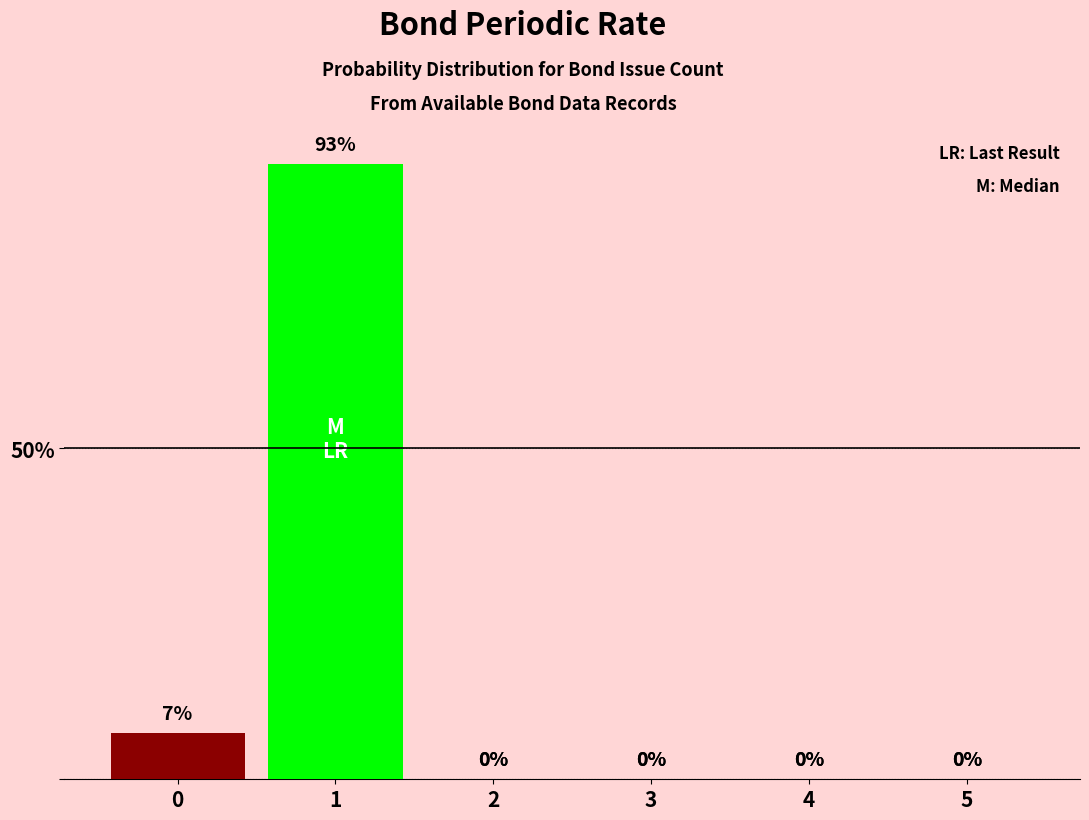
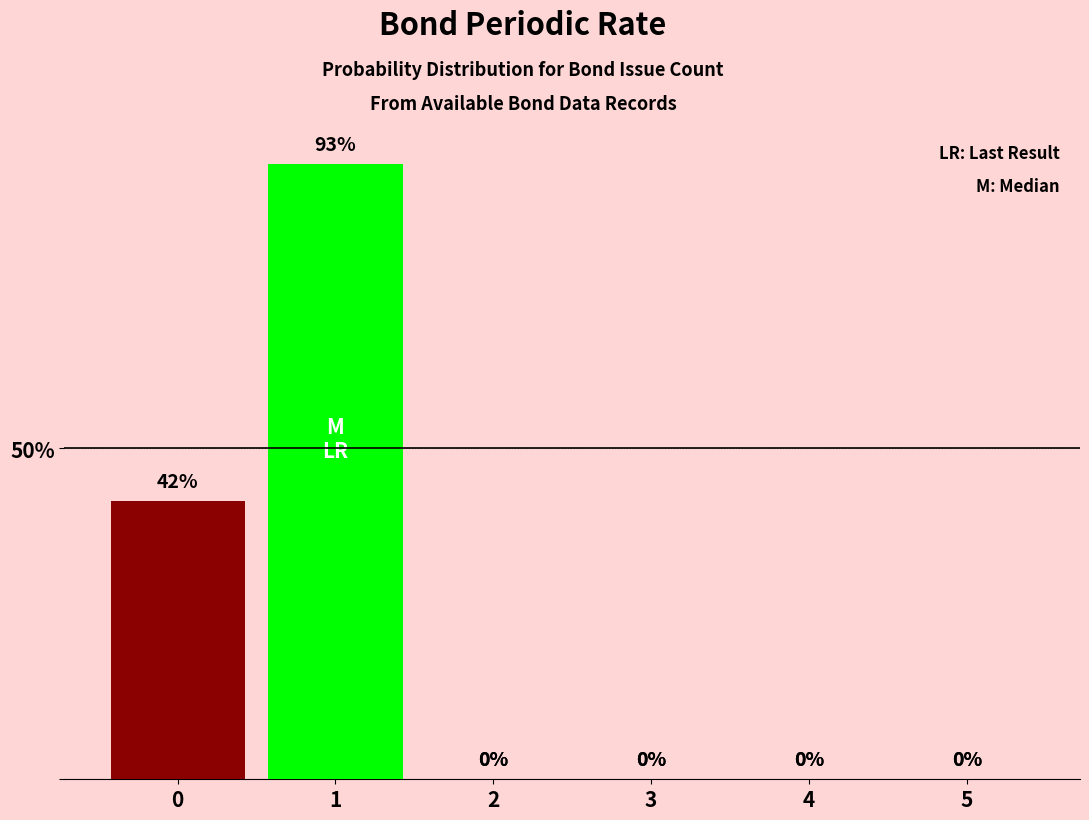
0: 7% -> 42%
